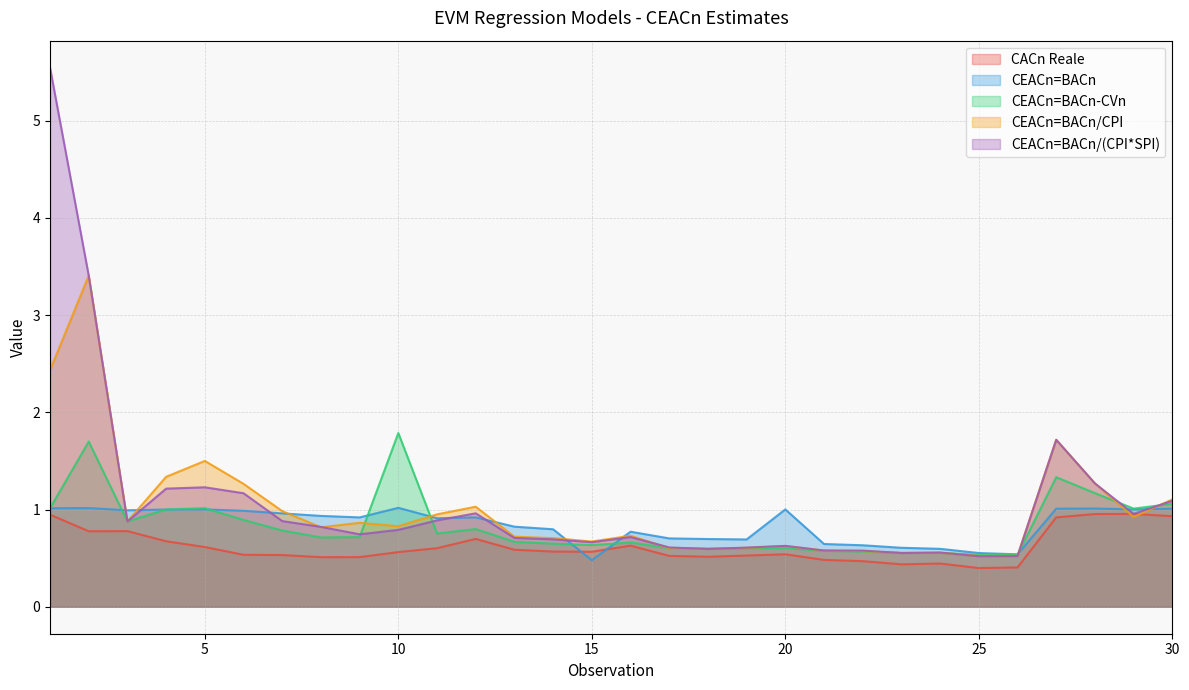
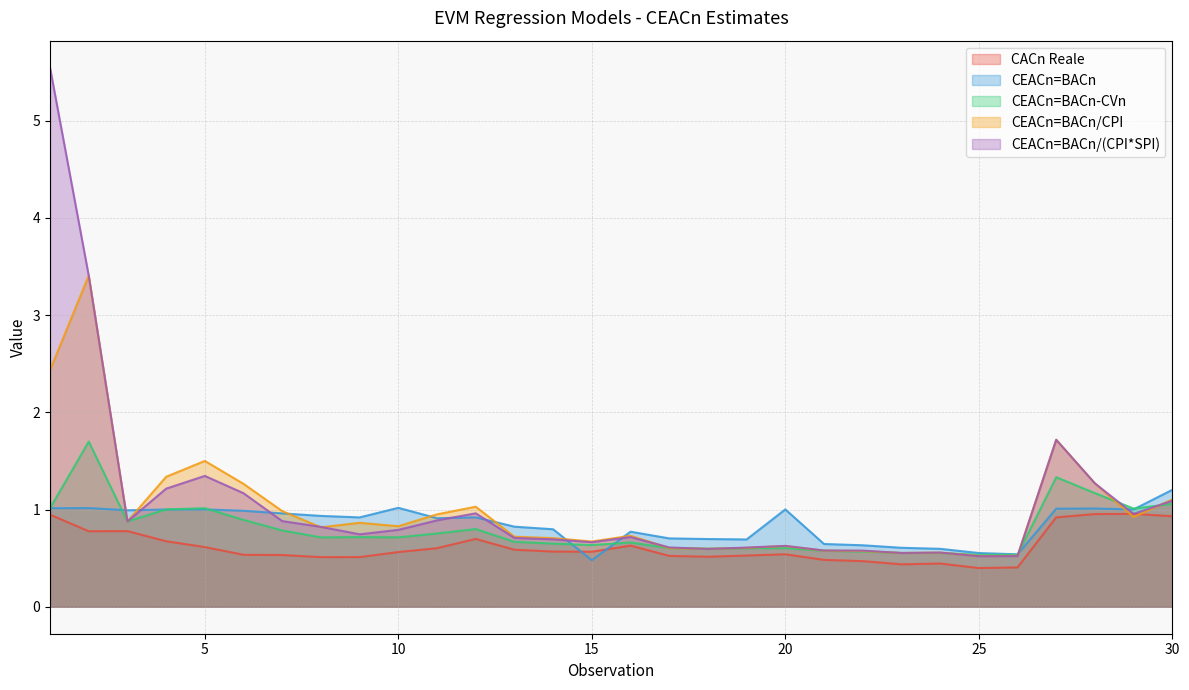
CEACn=BACn/(CPI*SPI), 5: 1.2 -> 1.3
CEACn=BACn-CVn, 10: 1.8 -> 0.7
CEACn=BACn, 30: 1.0 -> 1.2
